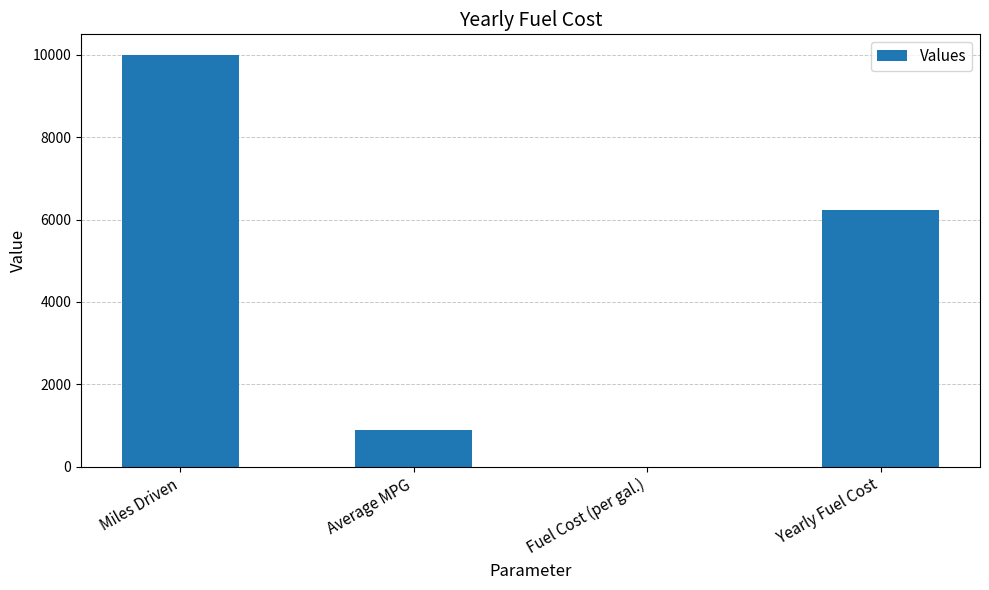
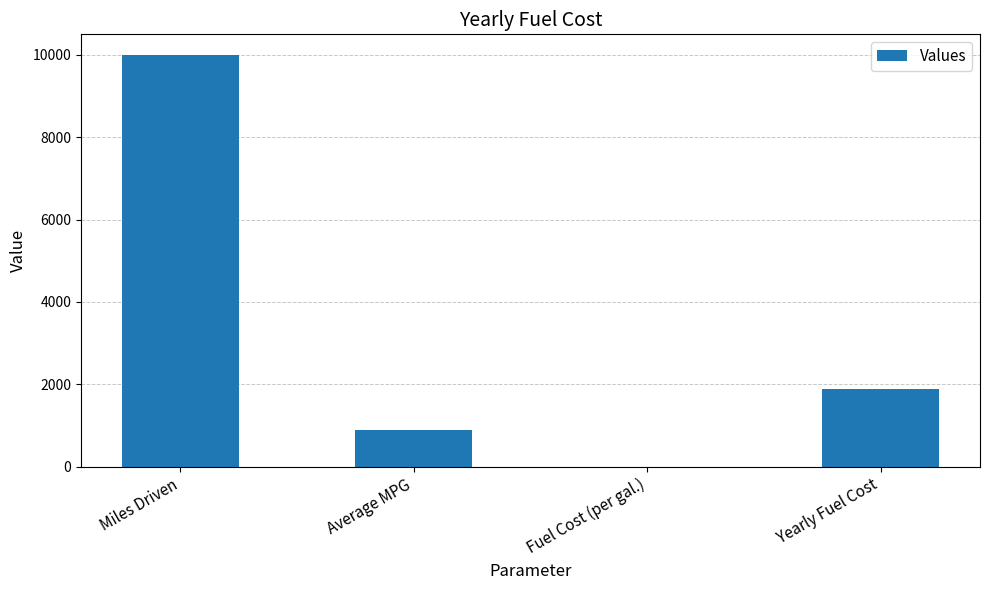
Yearly Fuel Cost: 6200 -> 1900
